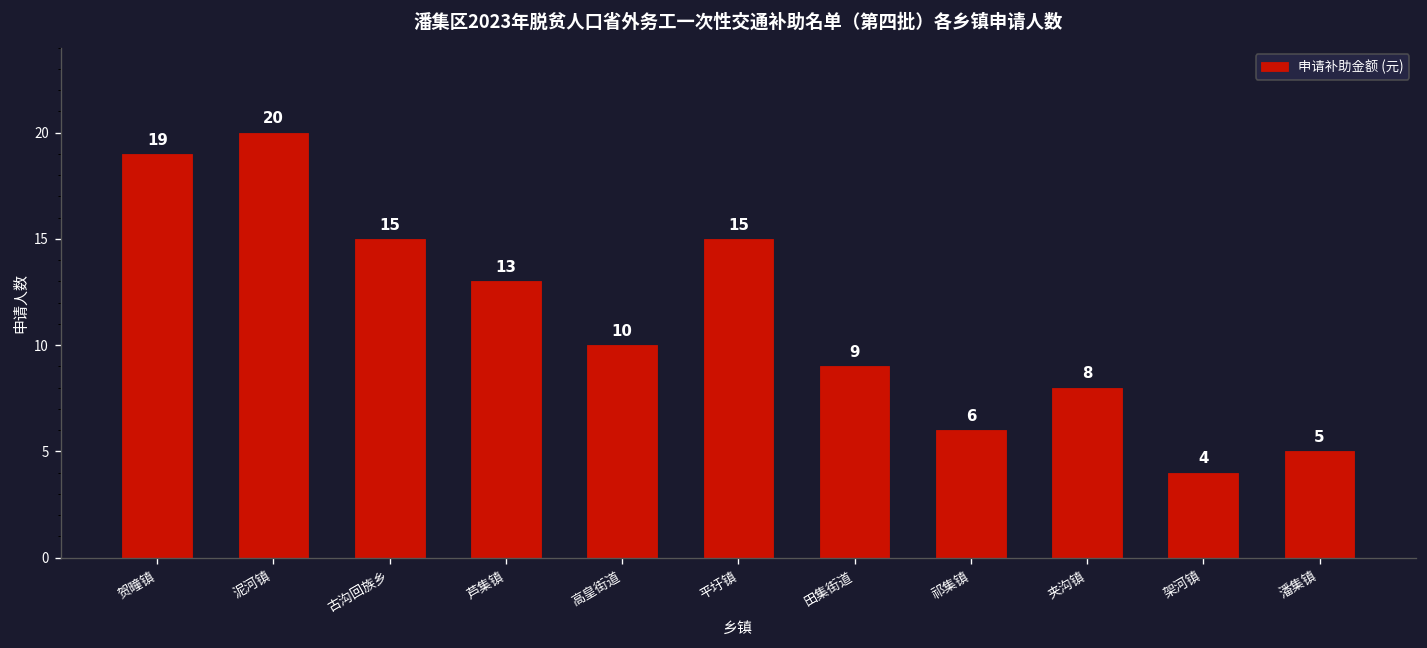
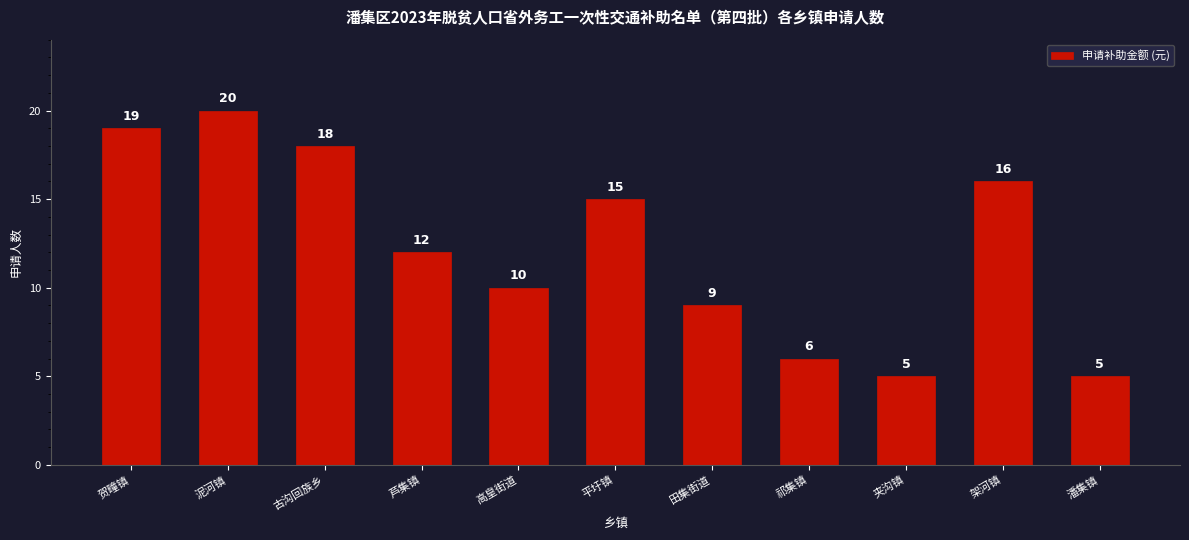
古沟回族乡: 15 -> 18
芦集镇: 13 -> 12
夹沟镇: 8 -> 5
架河镇: 4 -> 16
